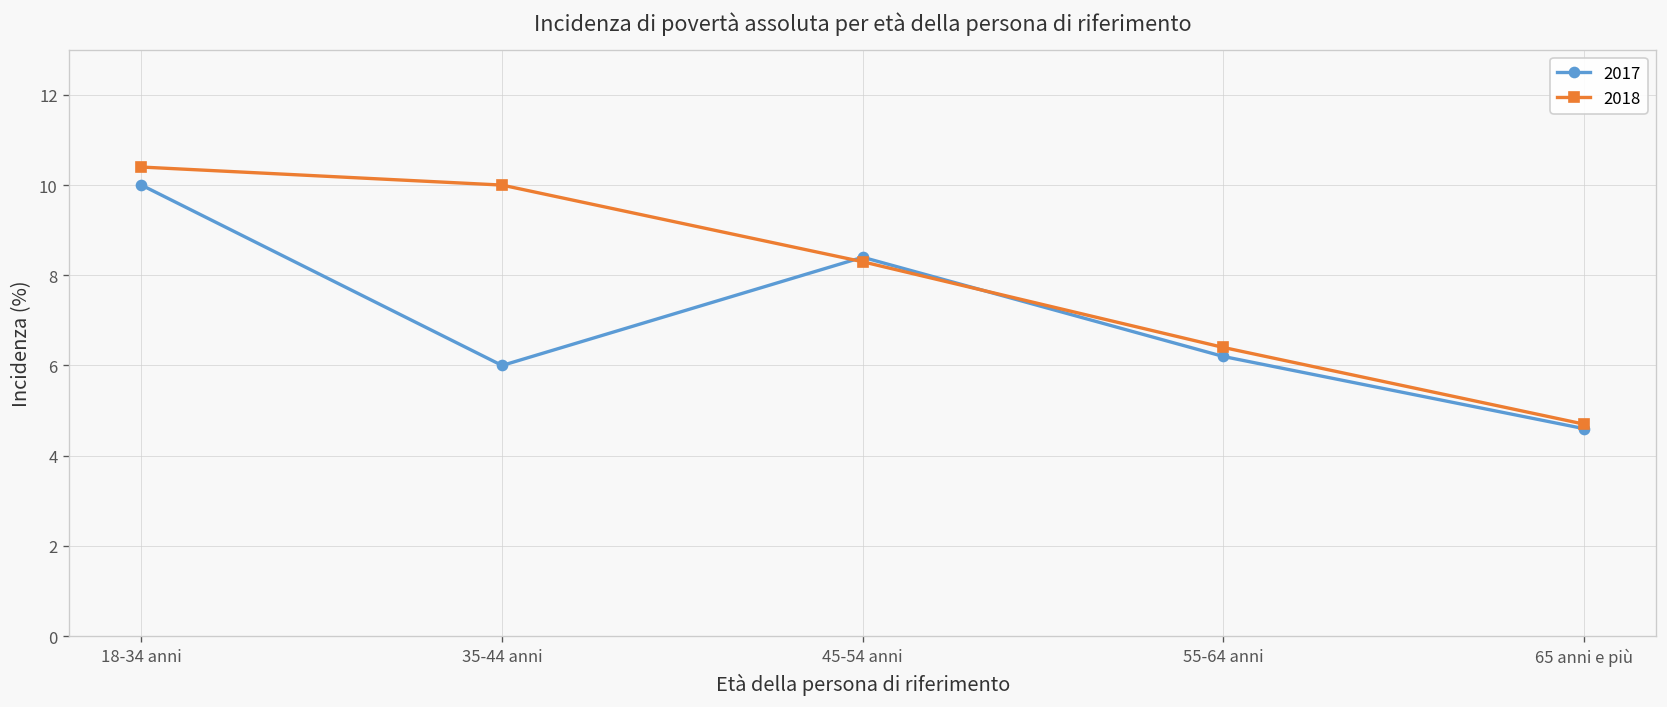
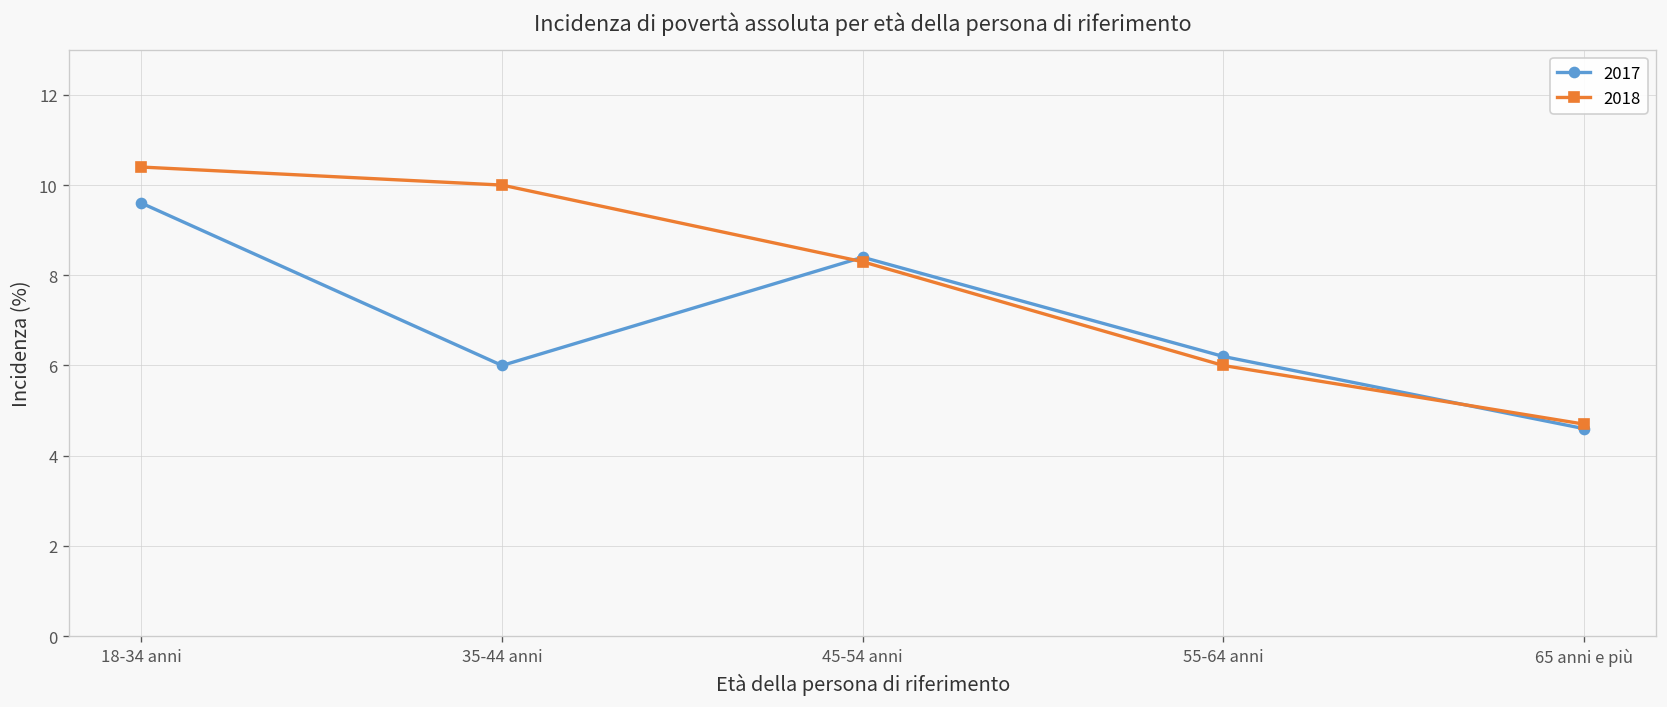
2017, 18-34 anni: 10.0 -> 9.6
2018, 55-64 anni: 6.4 -> 6.0
